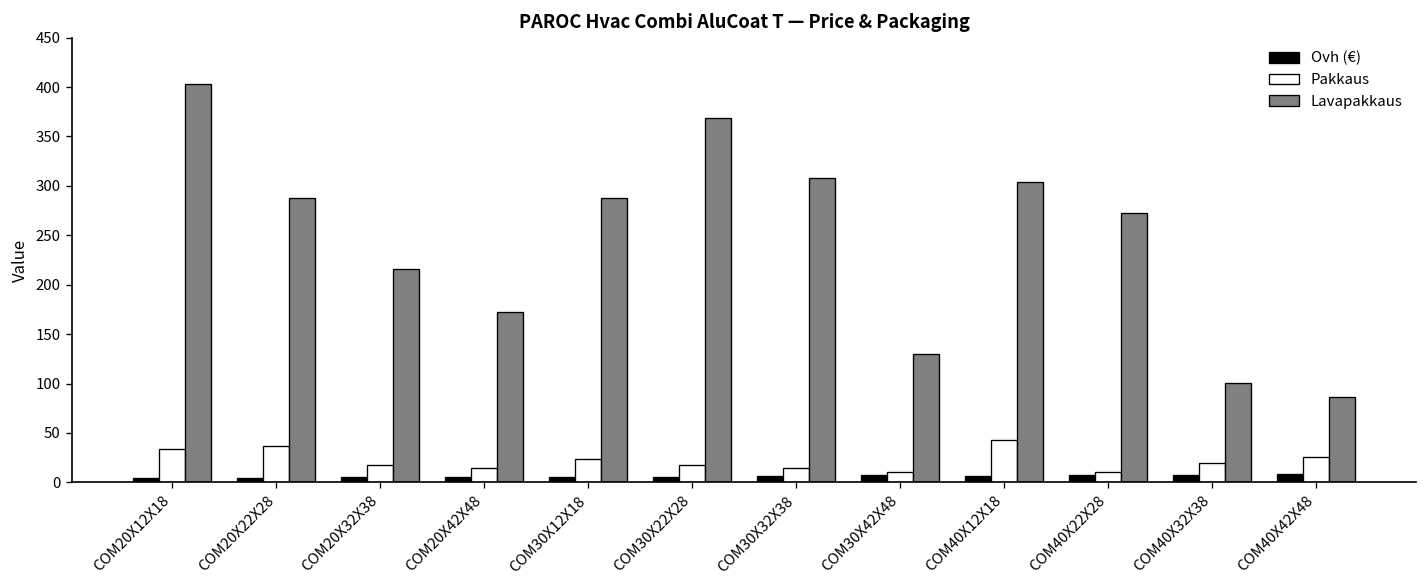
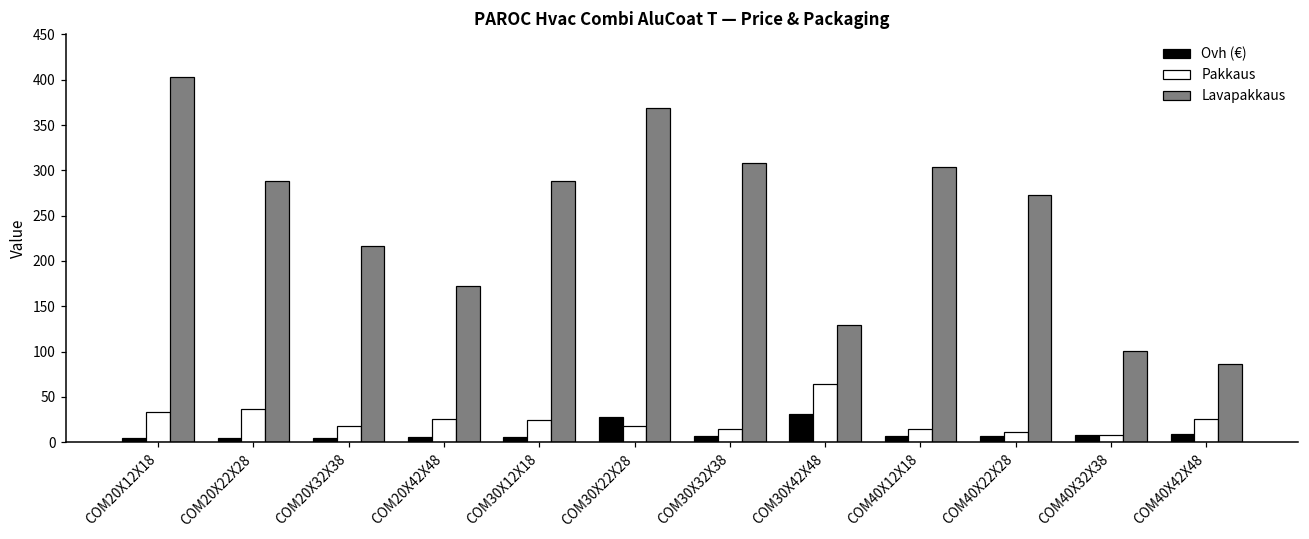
Pakkaus, COM20X42X48: 10 -> 30
Ovh (€), COM30X22X28: 10 -> 30
Ovh (€), COM30X42X48: 10 -> 30
Pakkaus, COM30X42X48: 10 -> 60
Pakkaus, COM40X12X18: 40 -> 10
Pakkaus, COM40X32X38: 20 -> 10
